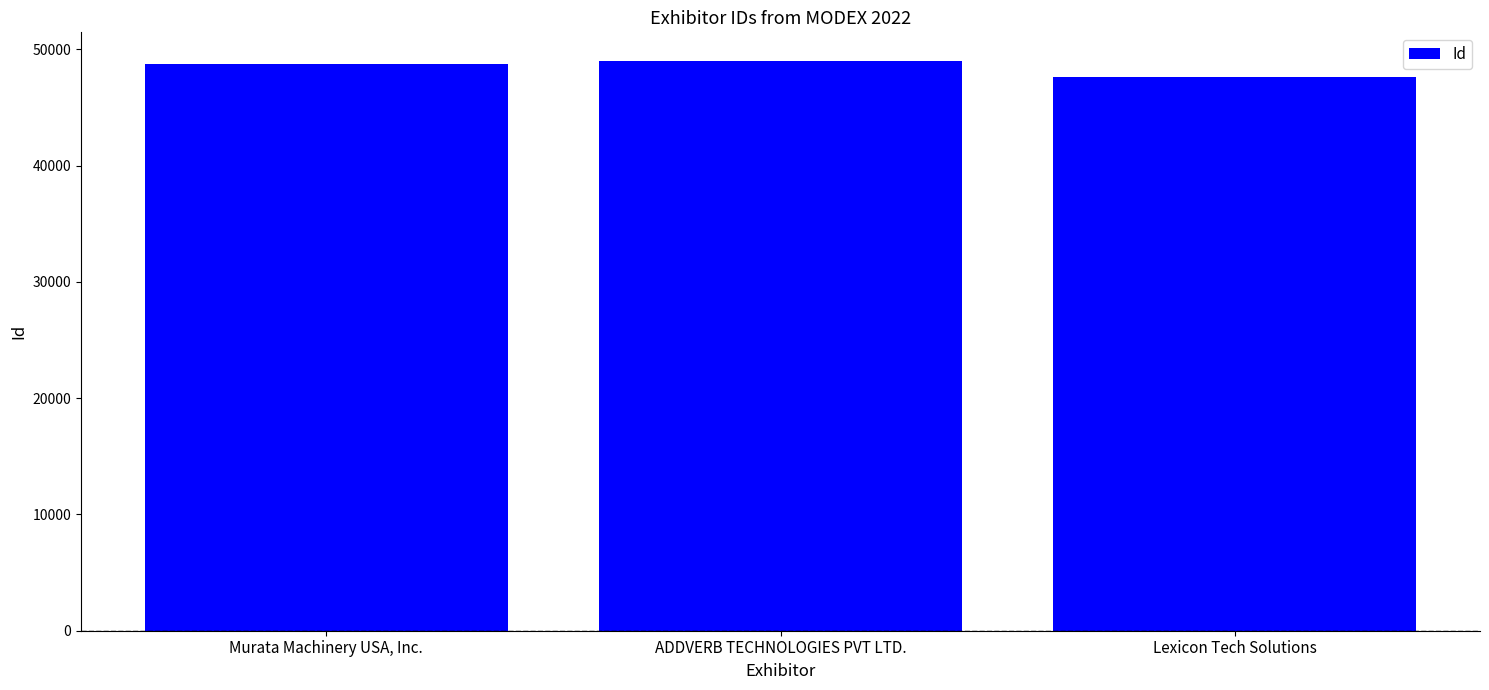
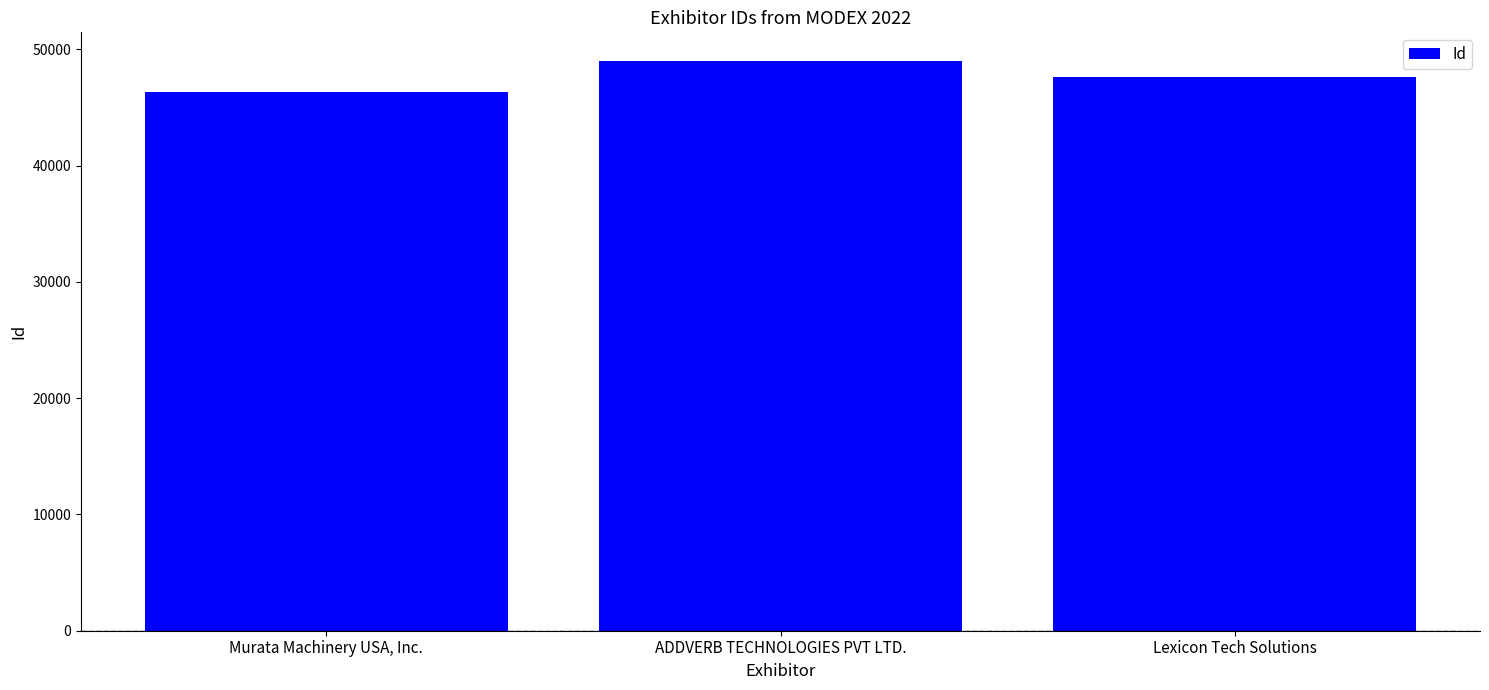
Murata Machinery USA, Inc.: 48700 -> 46400
